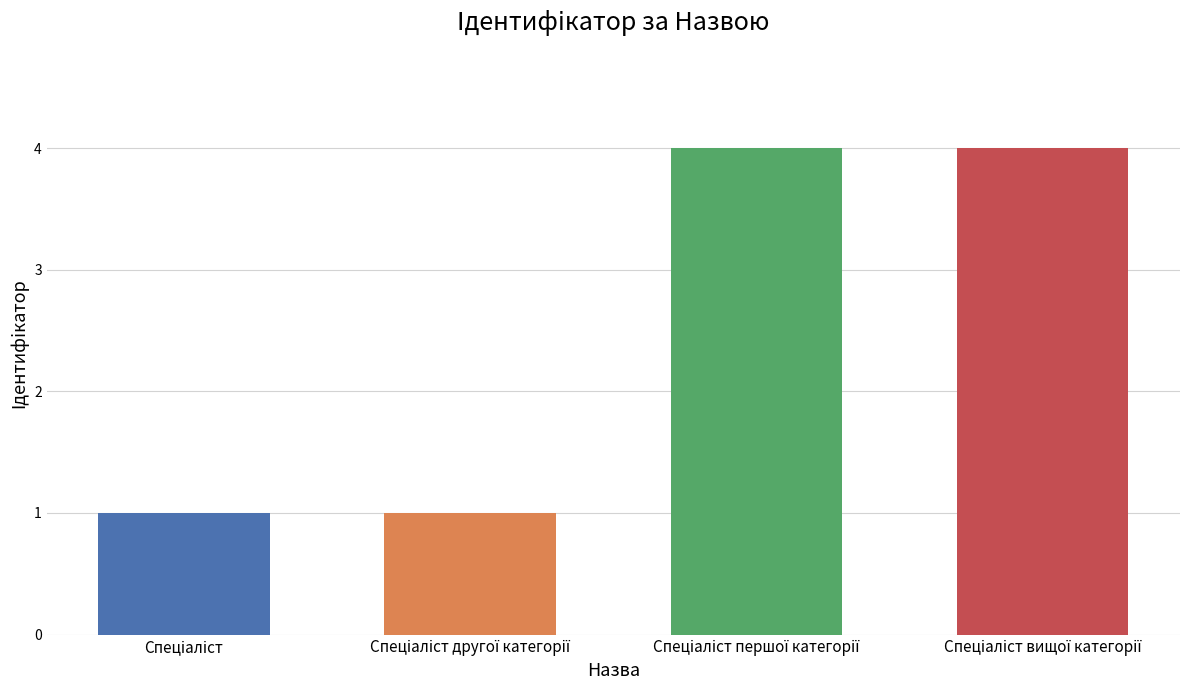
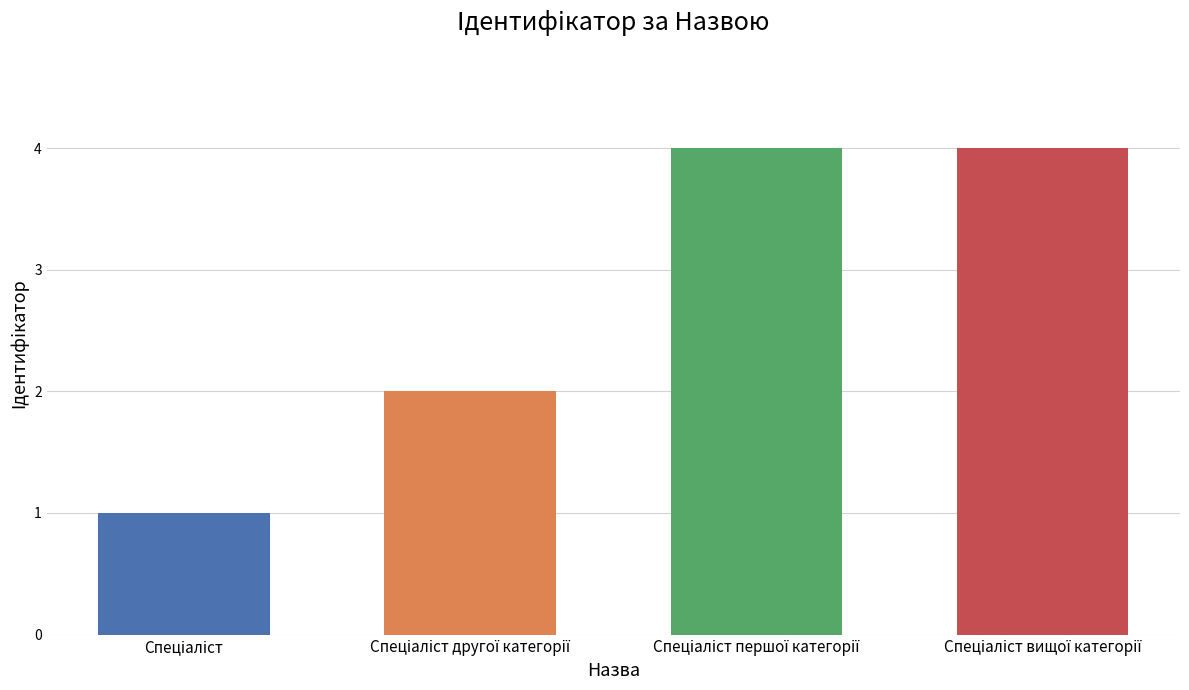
Спеціаліст другої категорії: 1 -> 2
